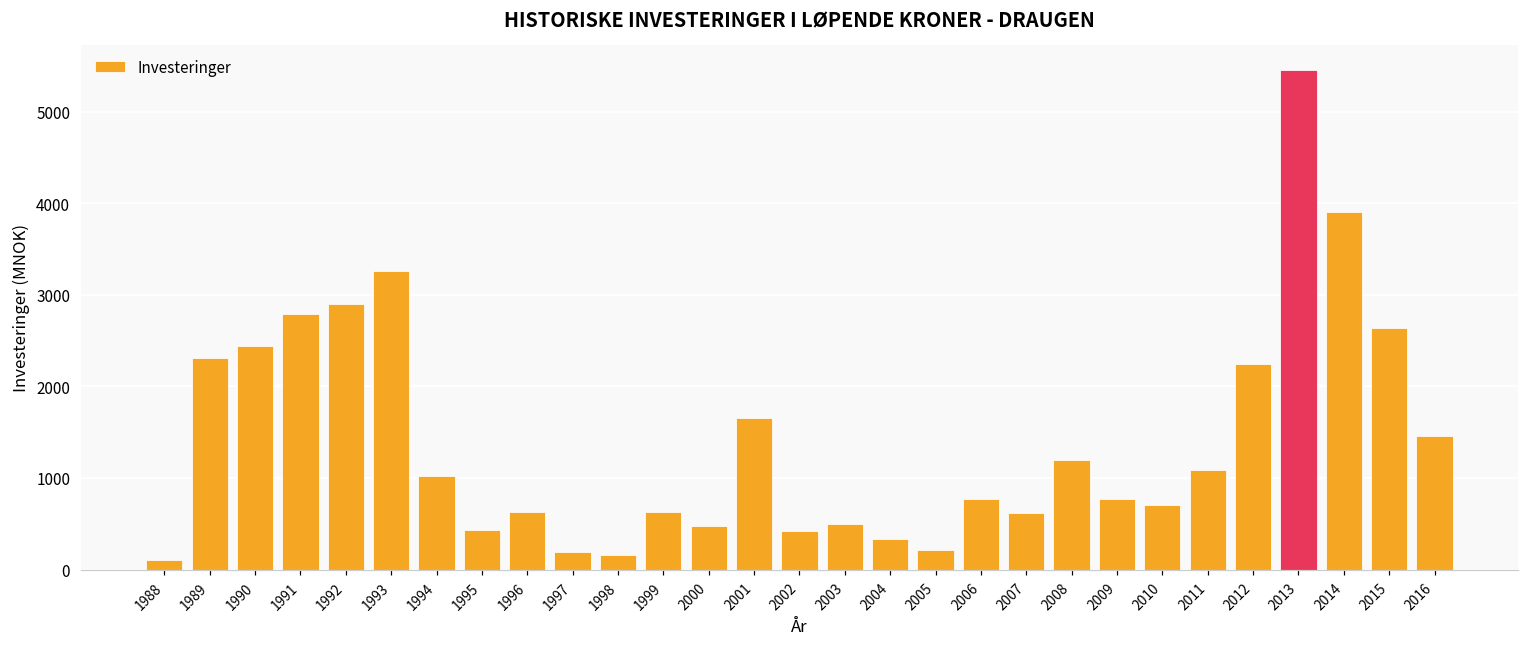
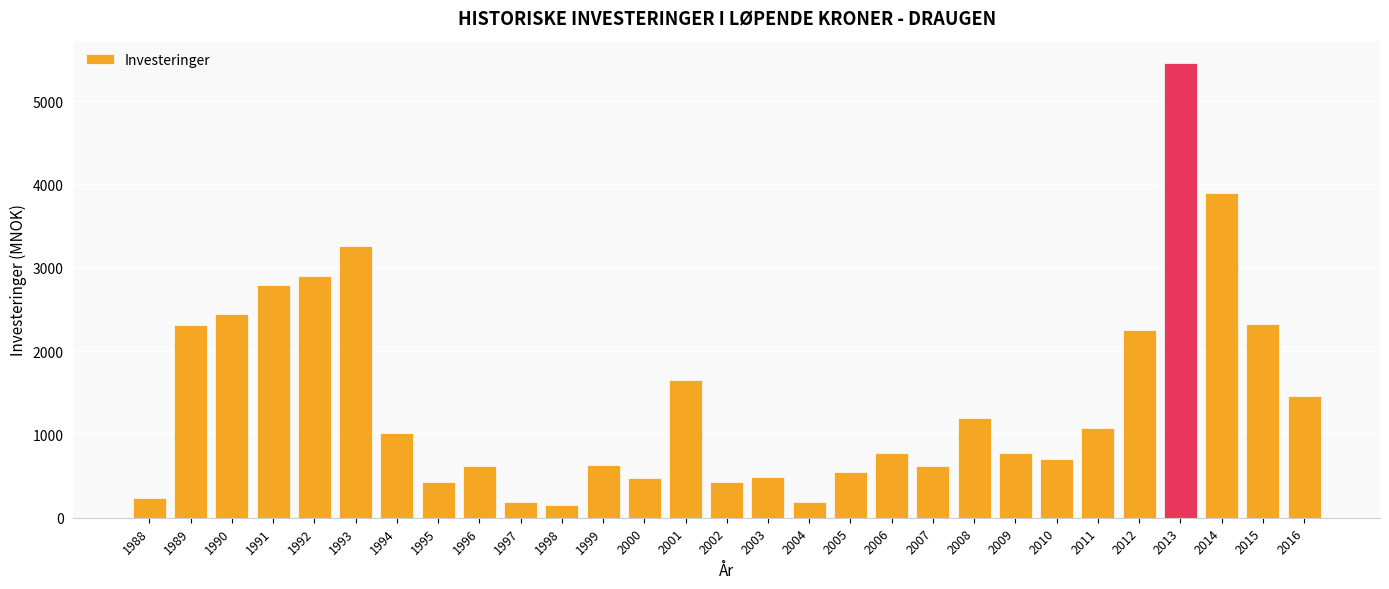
1988: 100 -> 200
2004: 300 -> 200
2005: 200 -> 500
2015: 2600 -> 2300
